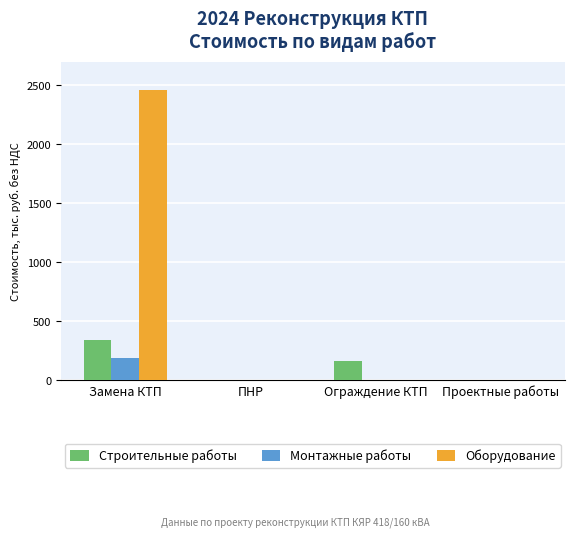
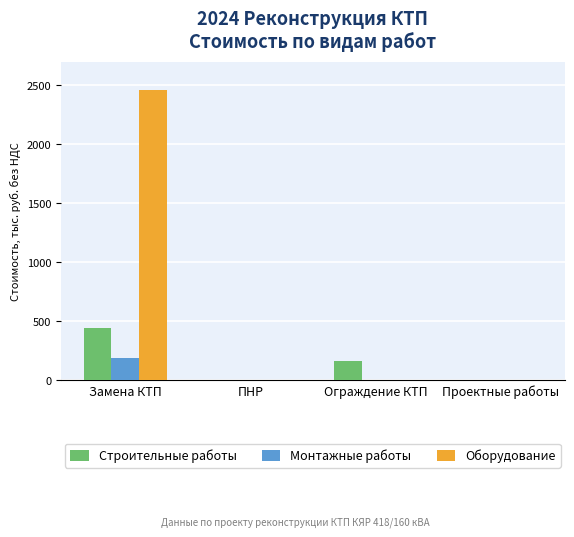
Строительные работы, Замена КТП: 340 -> 440
